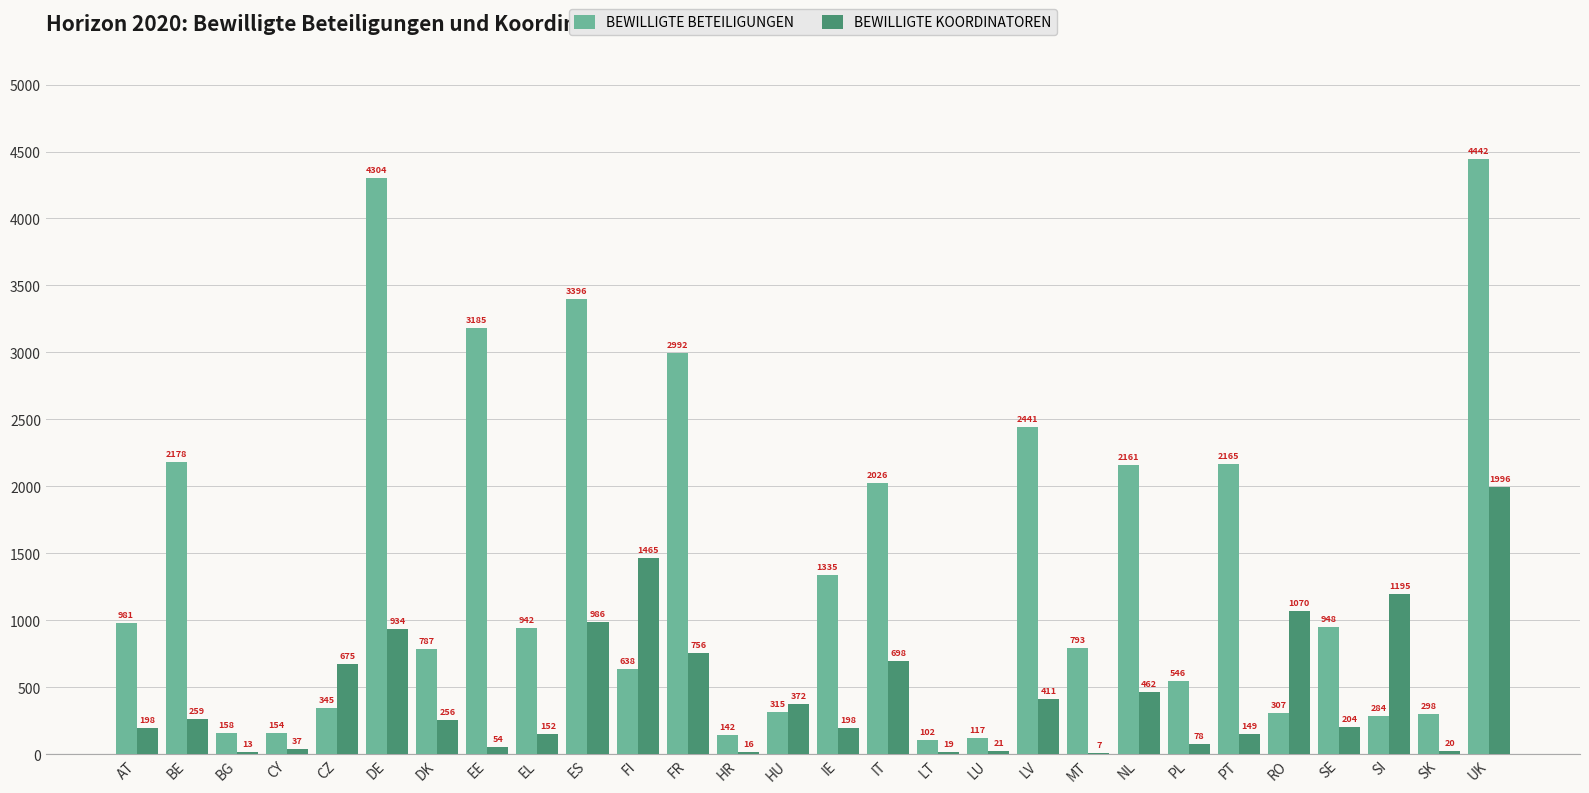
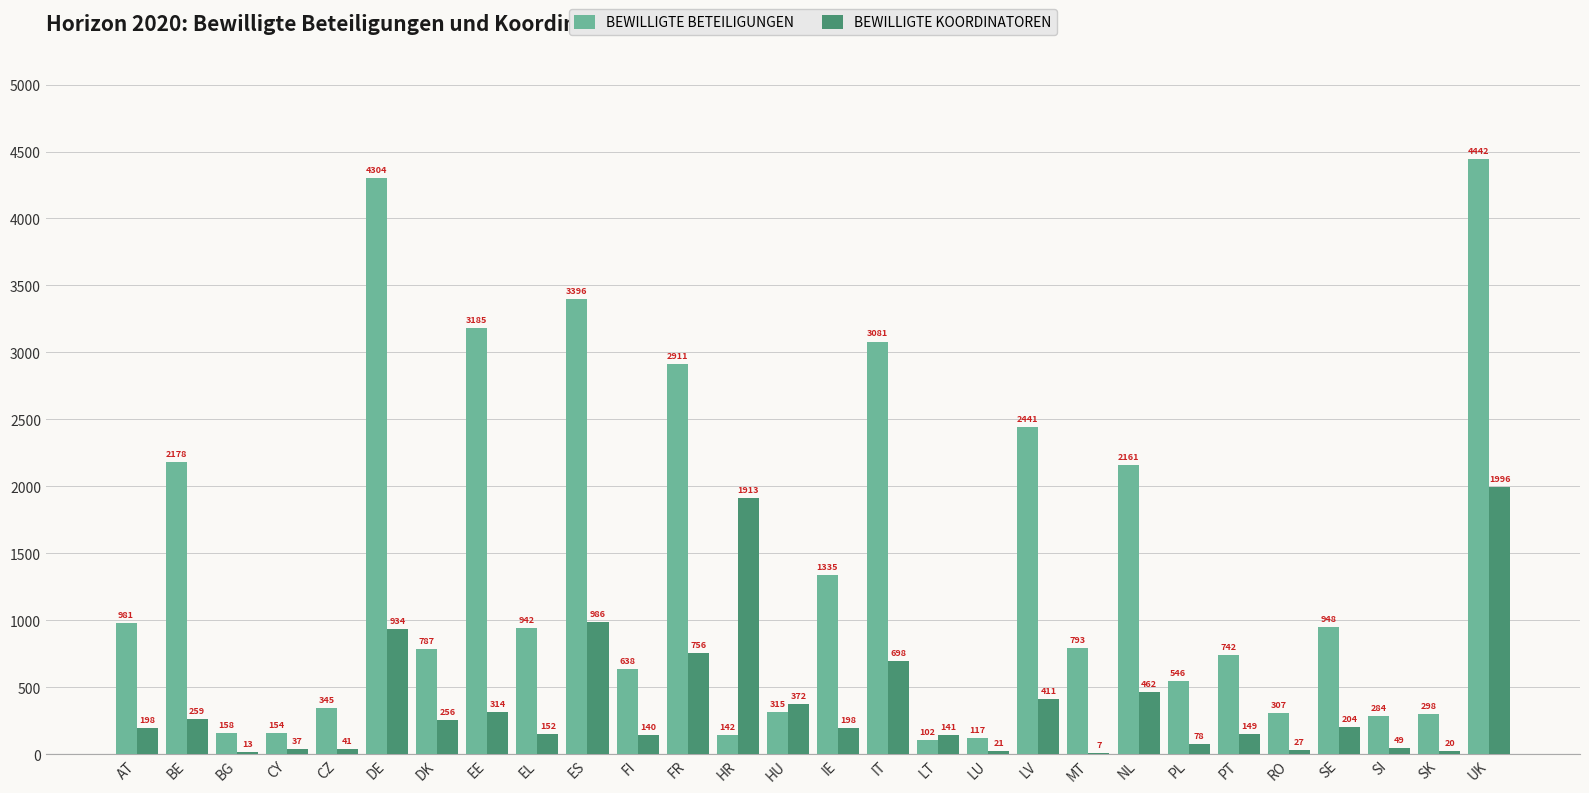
BEWILLIGTE KOORDINATOREN, CZ: 675 -> 41
BEWILLIGTE KOORDINATOREN, EE: 54 -> 314
BEWILLIGTE KOORDINATOREN, FI: 1465 -> 140
BEWILLIGTE BETEILIGUNGEN, FR: 2992 -> 2911
BEWILLIGTE KOORDINATOREN, HR: 16 -> 1913
BEWILLIGTE BETEILIGUNGEN, IT: 2026 -> 3081
BEWILLIGTE KOORDINATOREN, LT: 19 -> 141
BEWILLIGTE BETEILIGUNGEN, PT: 2165 -> 742
BEWILLIGTE KOORDINATOREN, RO: 1070 -> 27
BEWILLIGTE KOORDINATOREN, SI: 1195 -> 49
